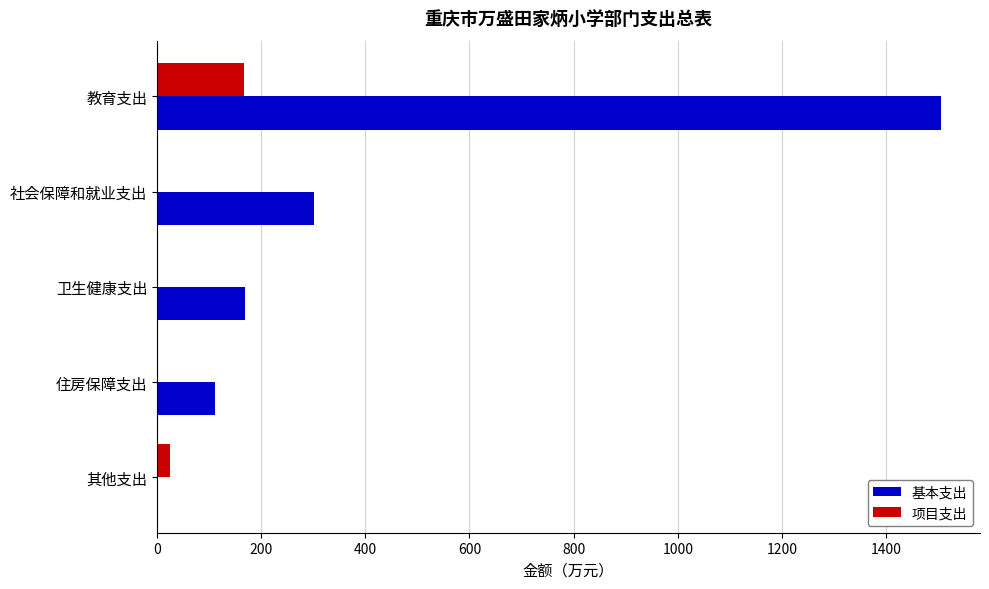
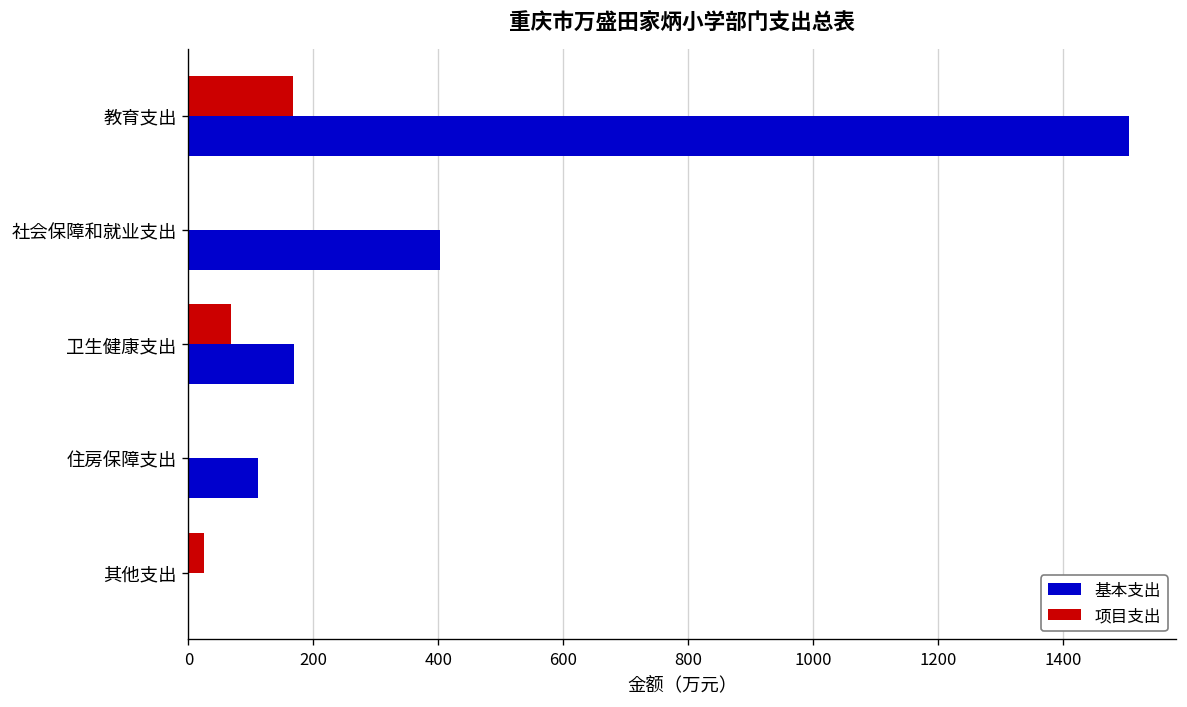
基本支出, 社会保障和就业支出: 300 -> 400
项目支出, 卫生健康支出: 0 -> 70
